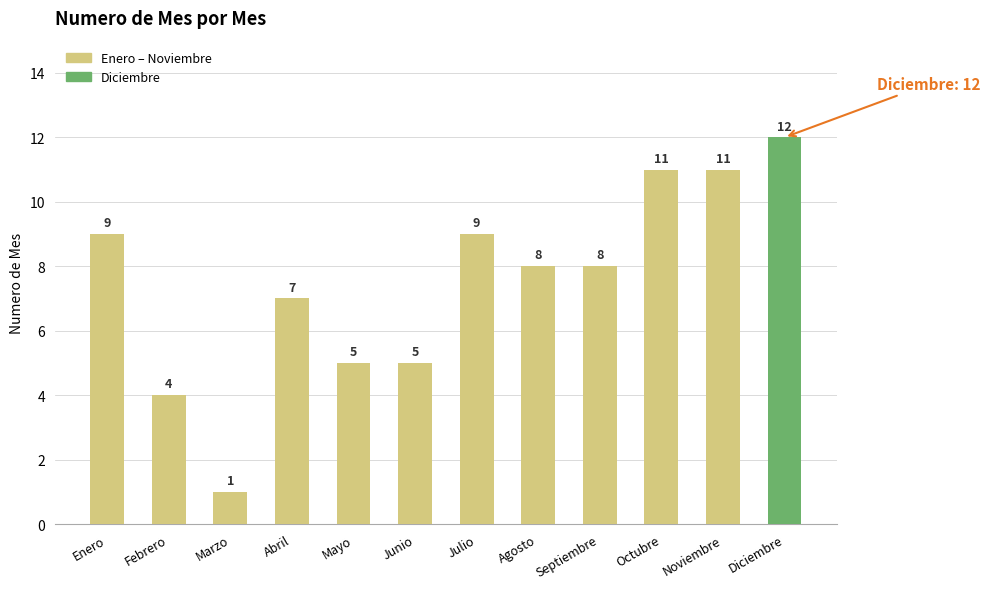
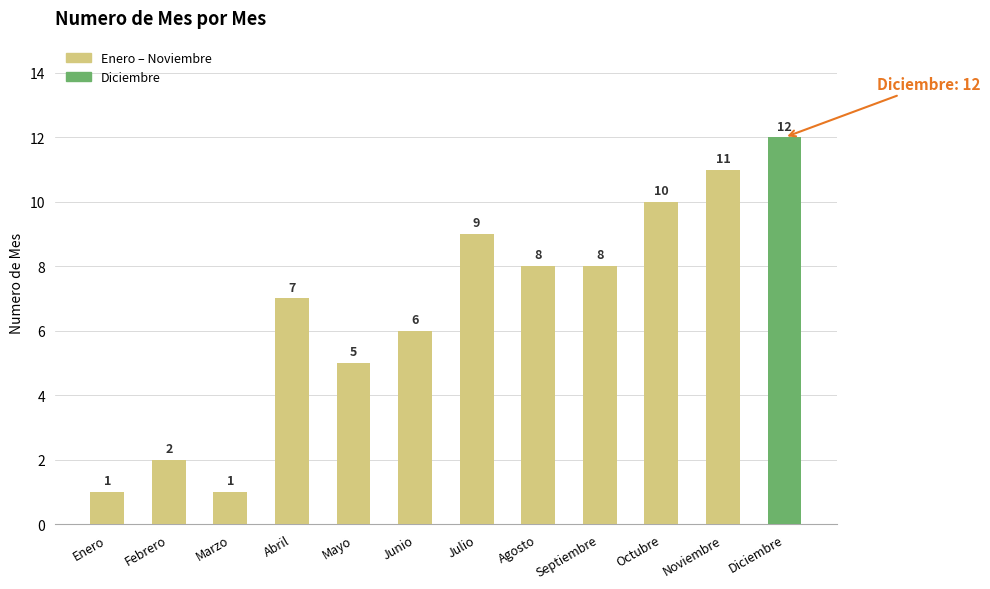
Enero: 9 -> 1
Febrero: 4 -> 2
Junio: 5 -> 6
Octubre: 11 -> 10
